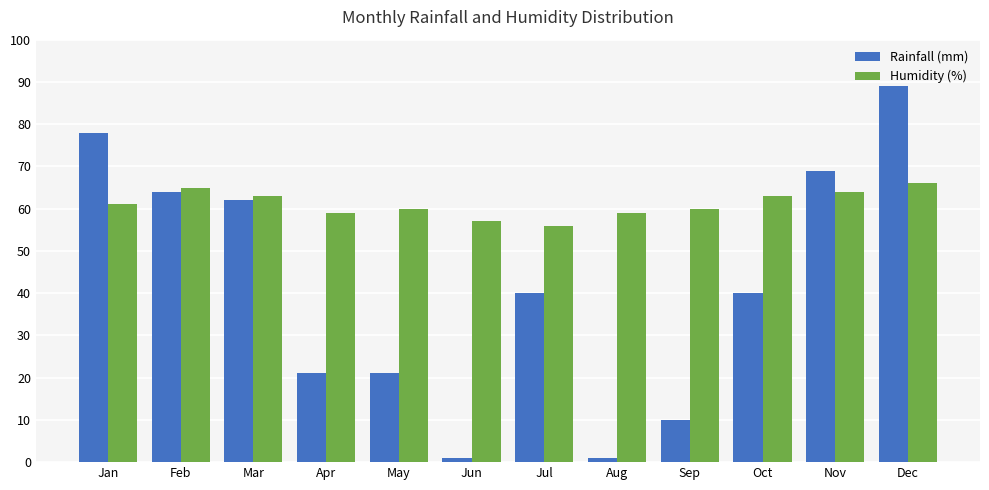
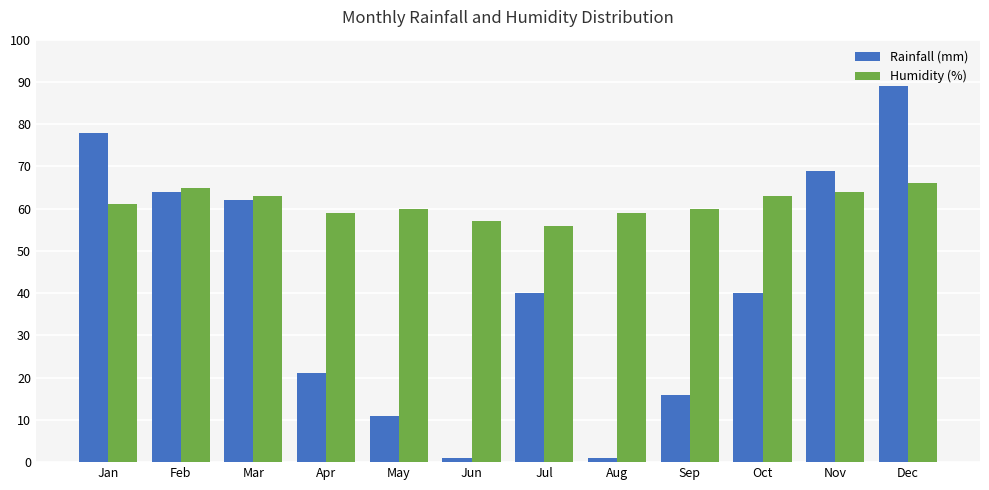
Rainfall (mm), May: 21 -> 11
Rainfall (mm), Sep: 10 -> 16
